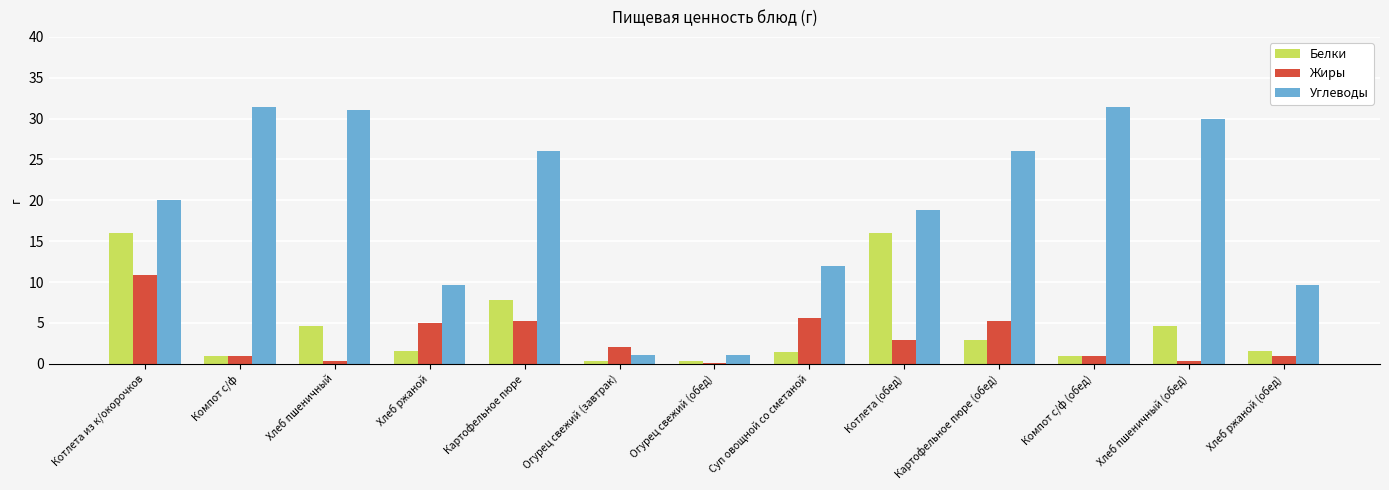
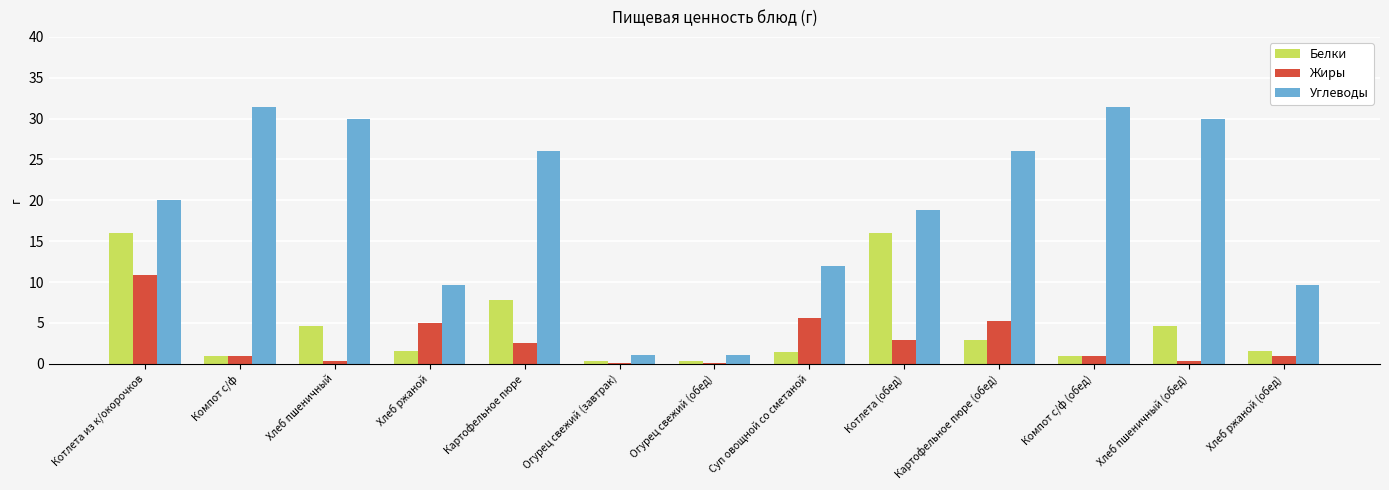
Углеводы, Хлеб пшеничный: 31 -> 30
Жиры, Картофельное пюре: 5 -> 3
Жиры, Огурец свежий (завтрак): 2 -> 0
